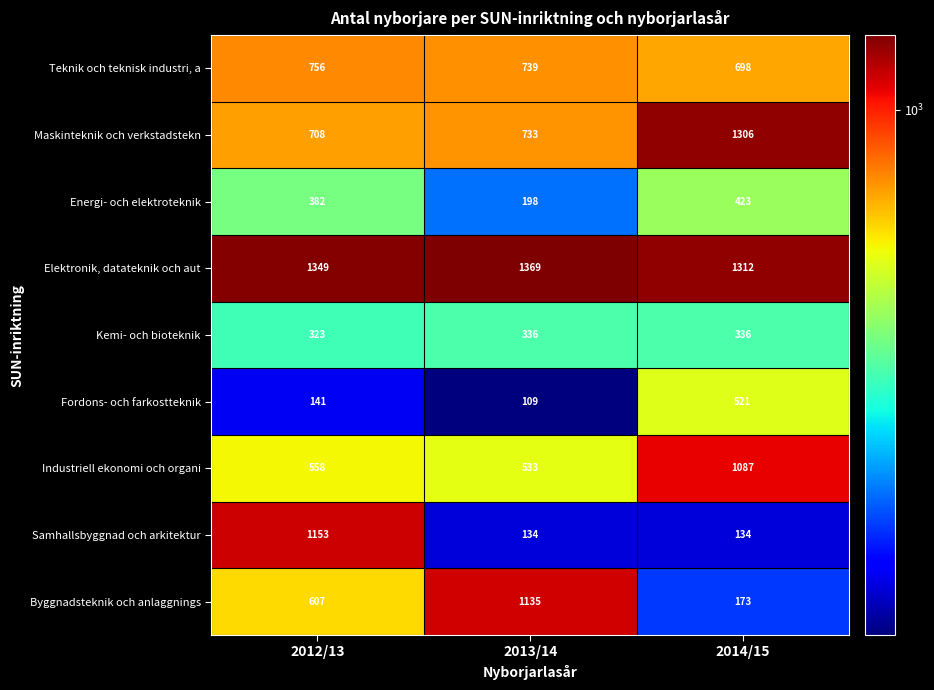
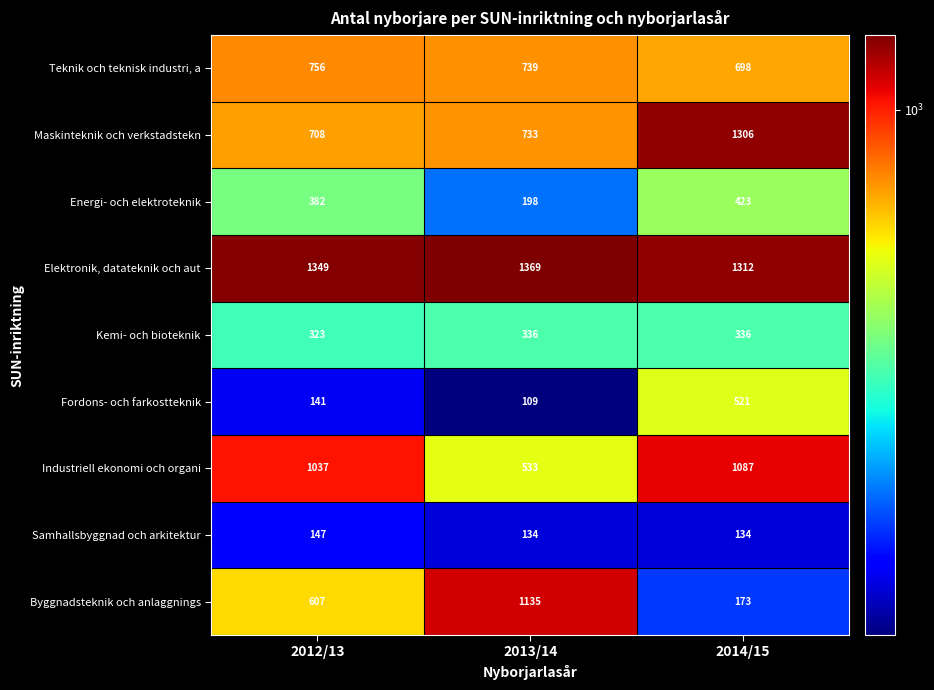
Industriell ekonomi och organi, 2012/13: 558 -> 1037
Samhallsbyggnad och arkitektur, 2012/13: 1153 -> 147
